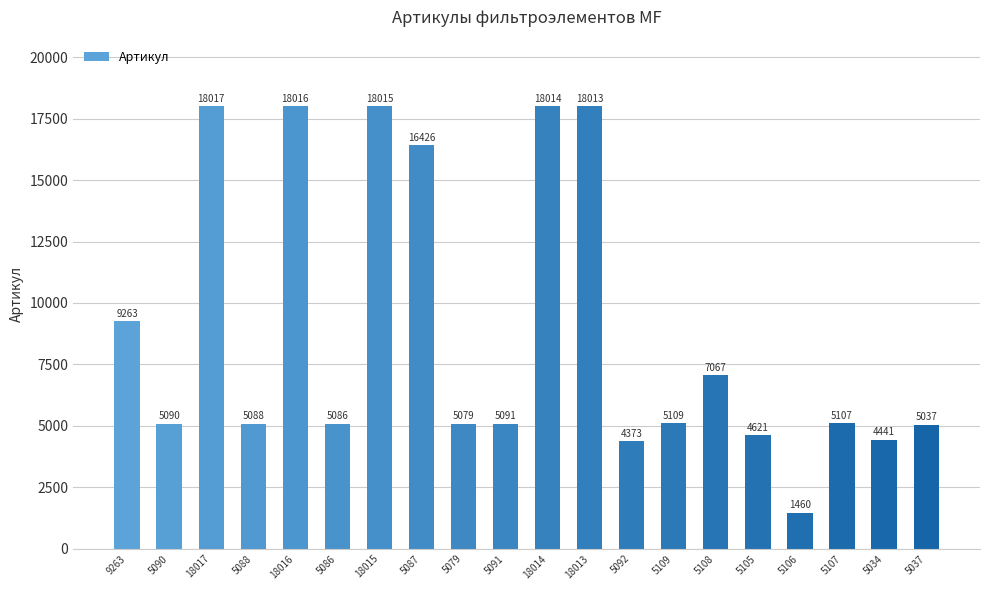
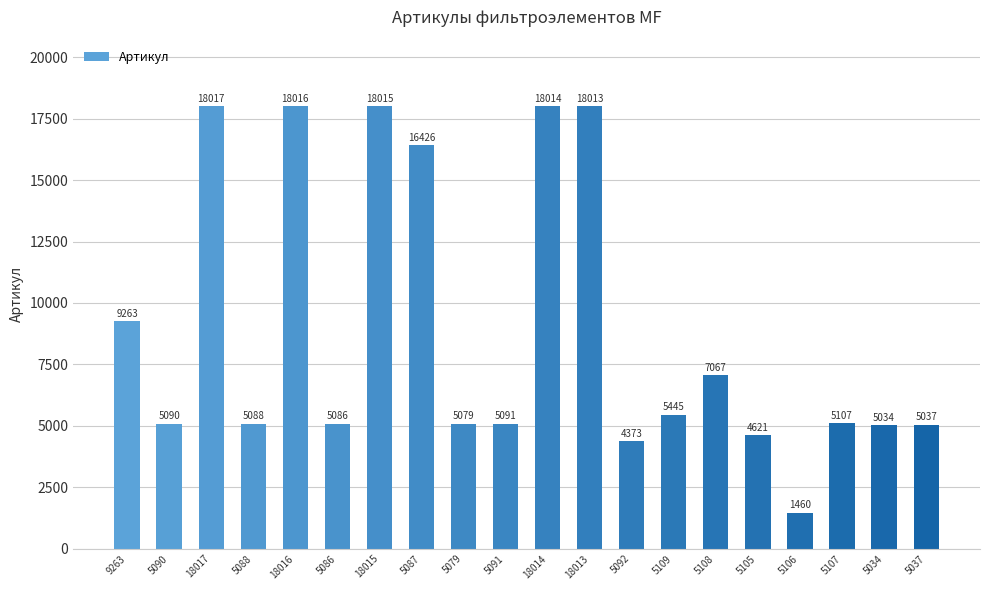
5109: 5109 -> 5445
5034: 4441 -> 5034
